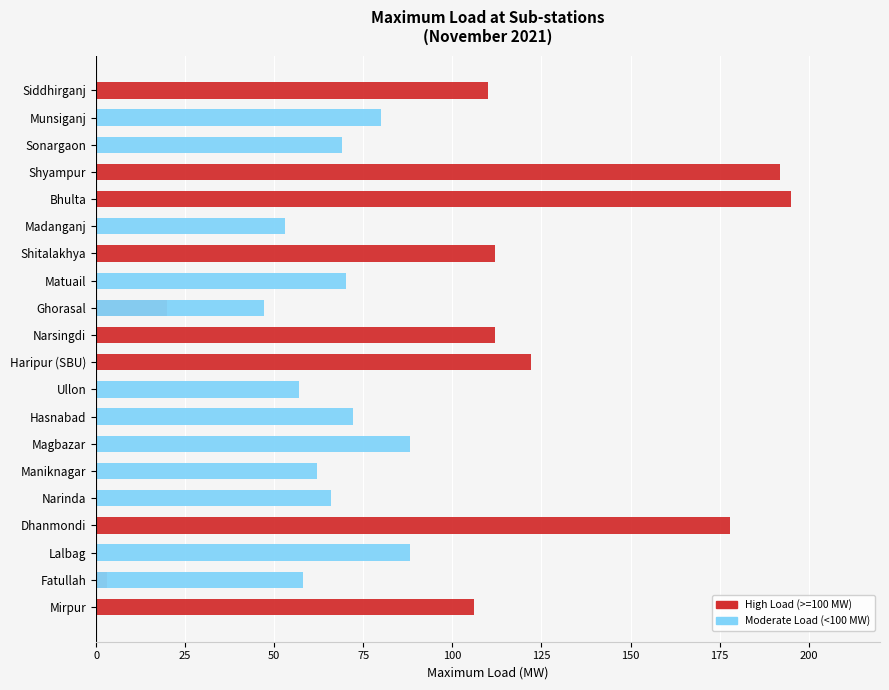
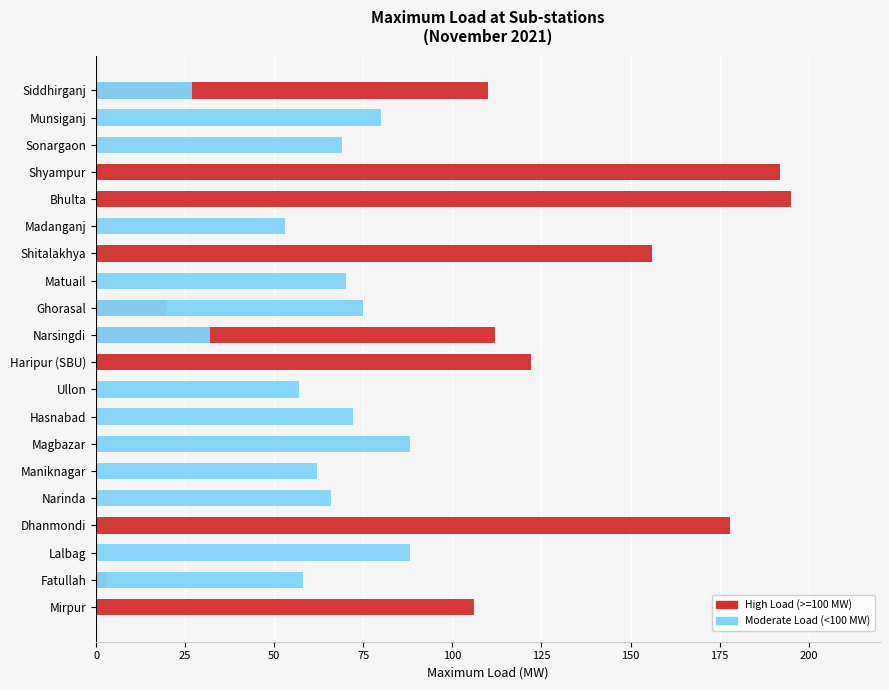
Moderate Load (<100 MW), Siddhirganj: 0 -> 27
High Load (>=100 MW), Shitalakhya: 112 -> 156
Moderate Load (<100 MW), Ghorasal: 47 -> 75
Moderate Load (<100 MW), Narsingdi: 0 -> 32
